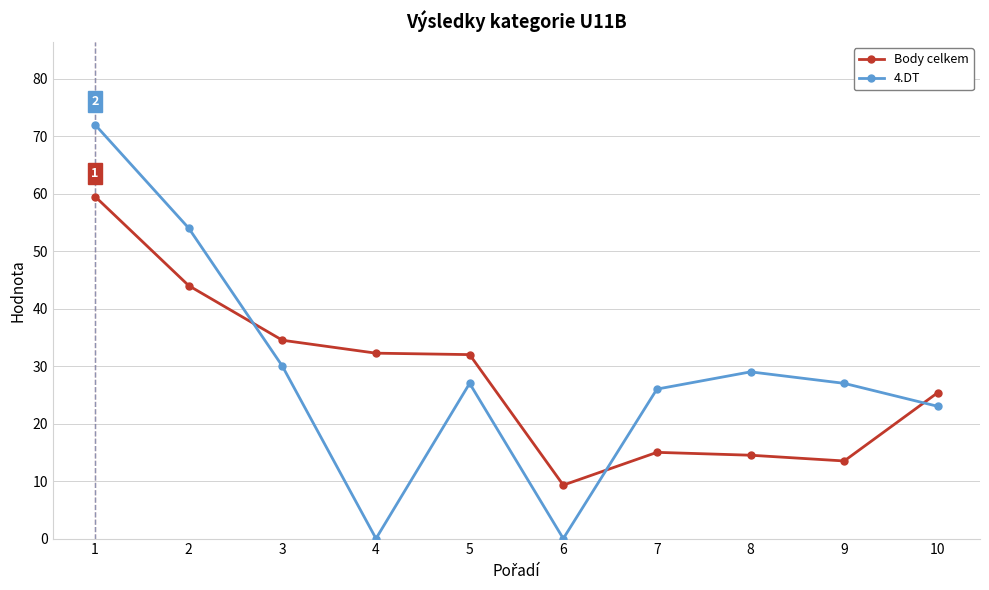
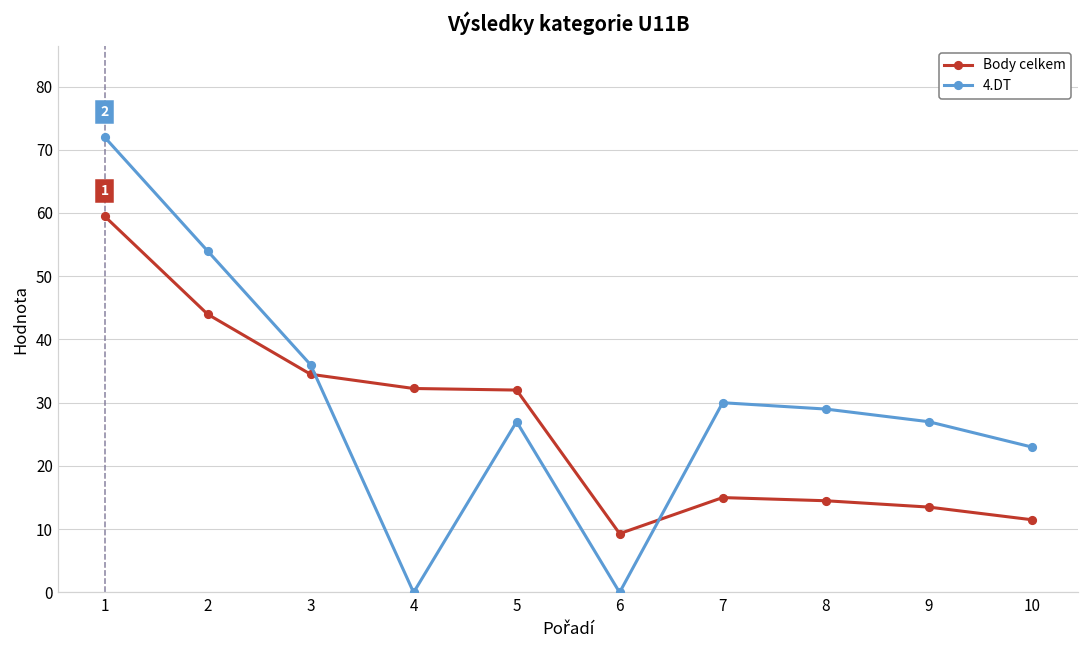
4.DT, 3: 30 -> 36
4.DT, 7: 26 -> 30
Body celkem, 10: 25 -> 12
